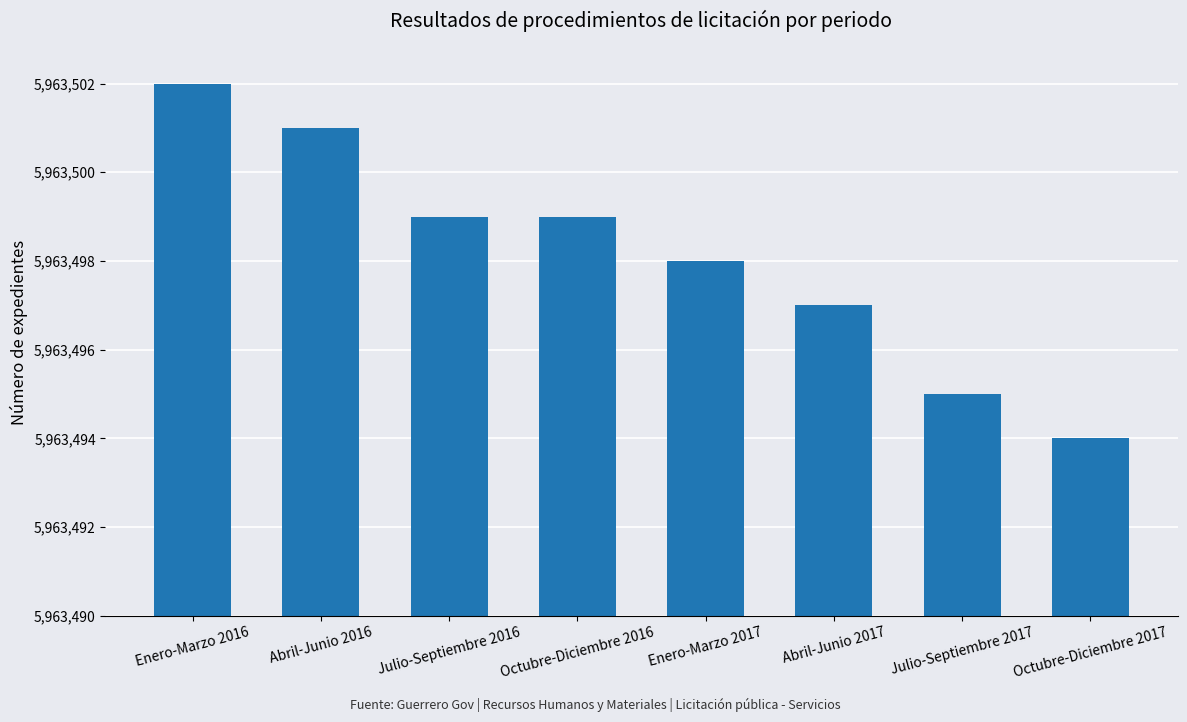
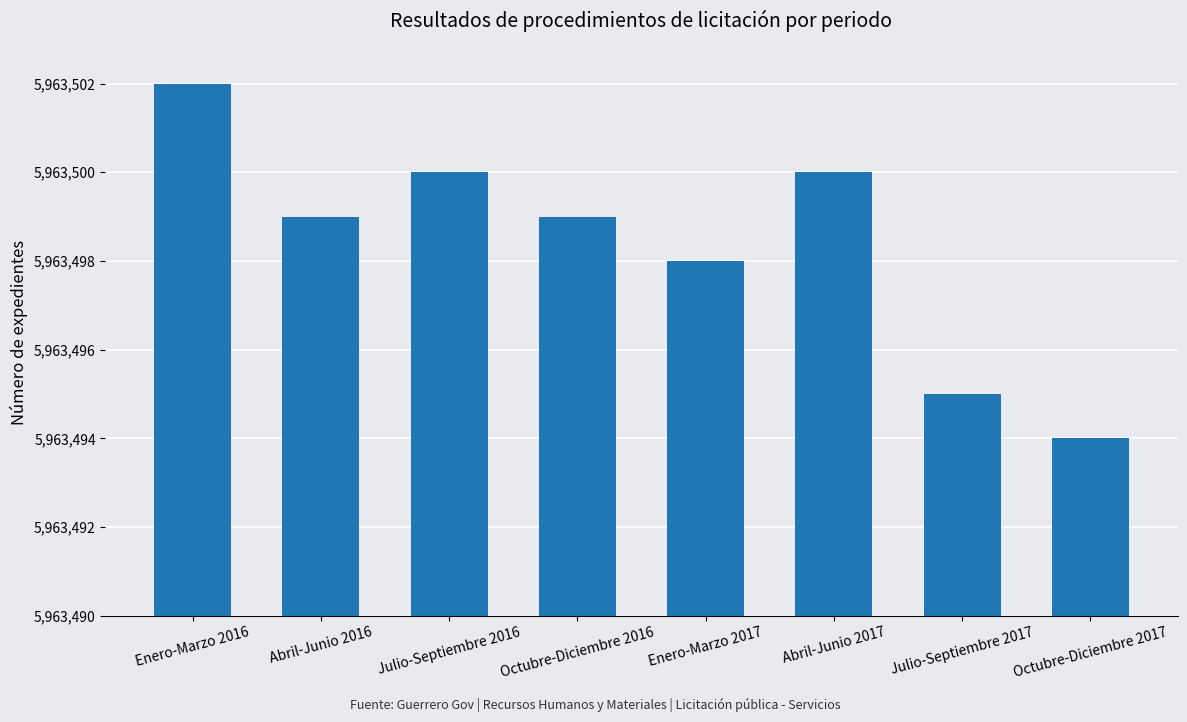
Abril-Junio 2016: 5,963,501 -> 5,963,499
Julio-Septiembre 2016: 5,963,499 -> 5,963,500
Abril-Junio 2017: 5,963,497 -> 5,963,500
